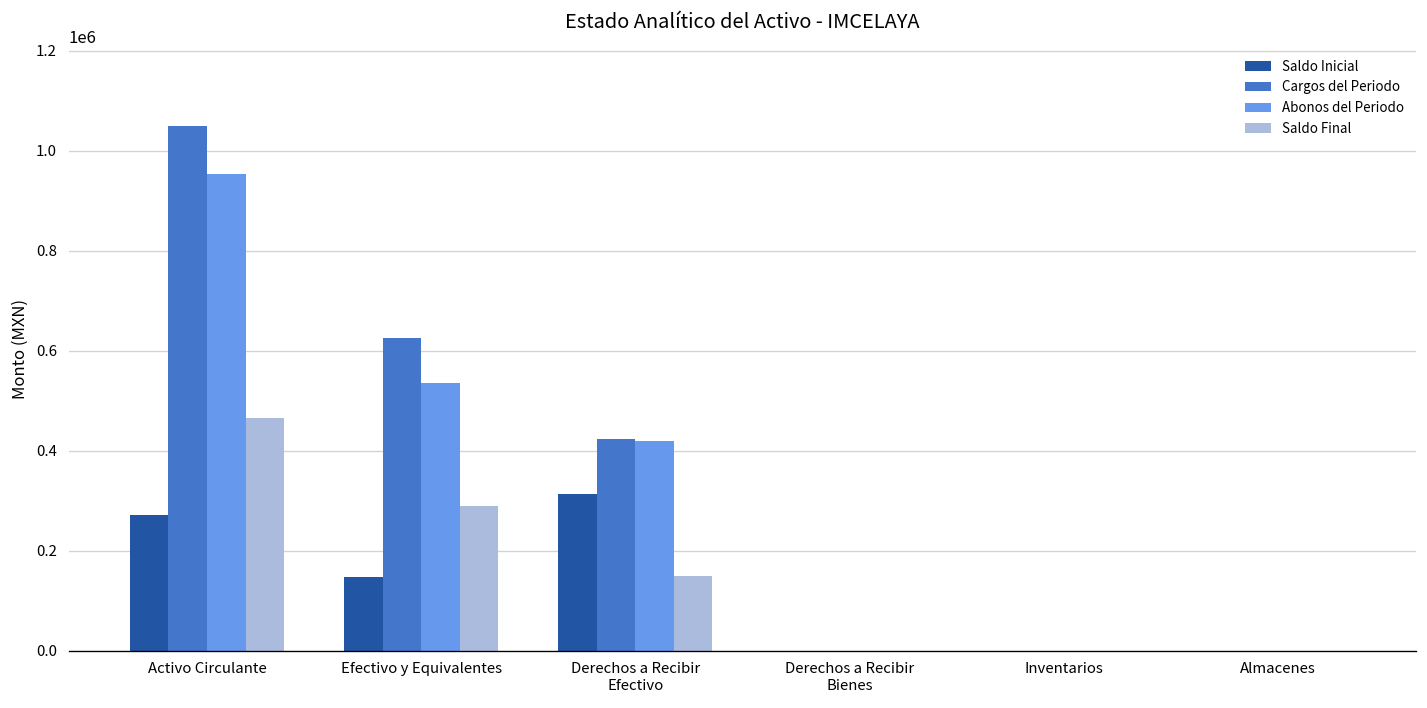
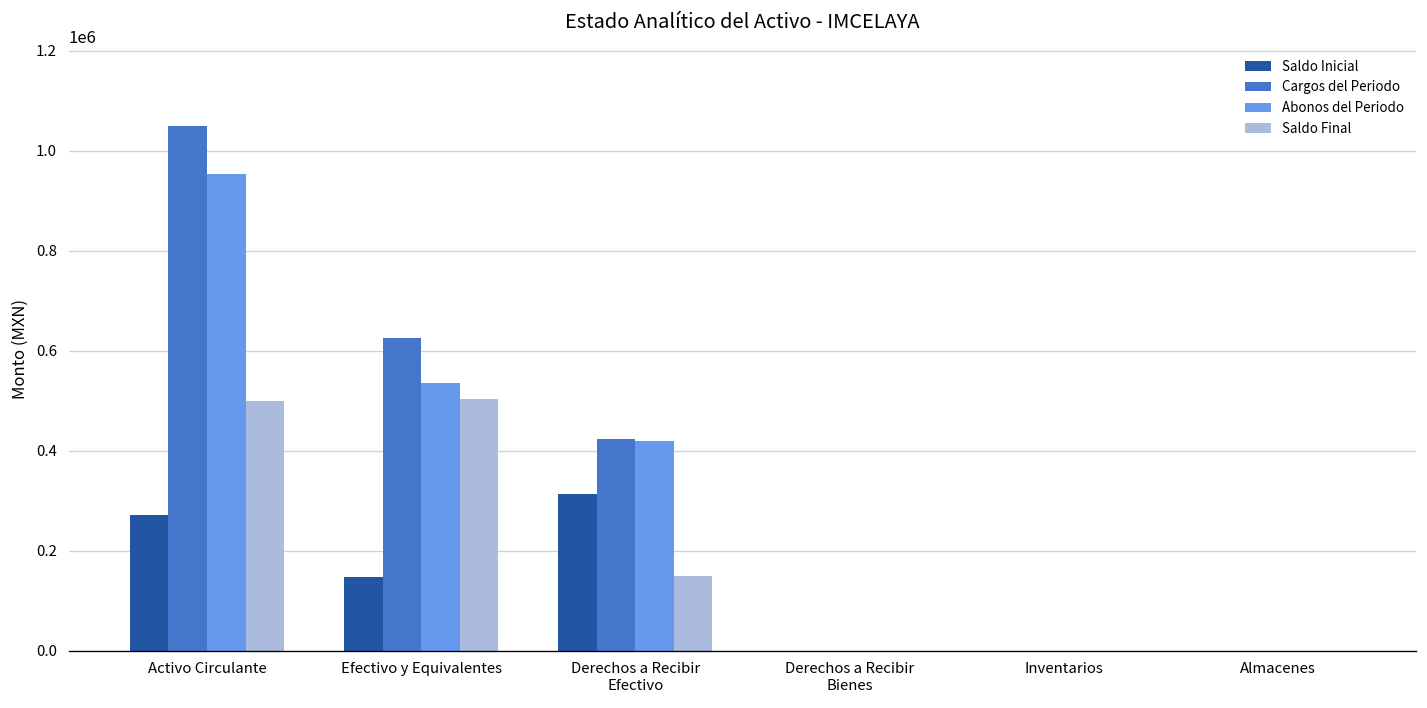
Saldo Final, Activo Circulante: 470000 -> 500000
Saldo Final, Efectivo y Equivalentes: 290000 -> 500000
